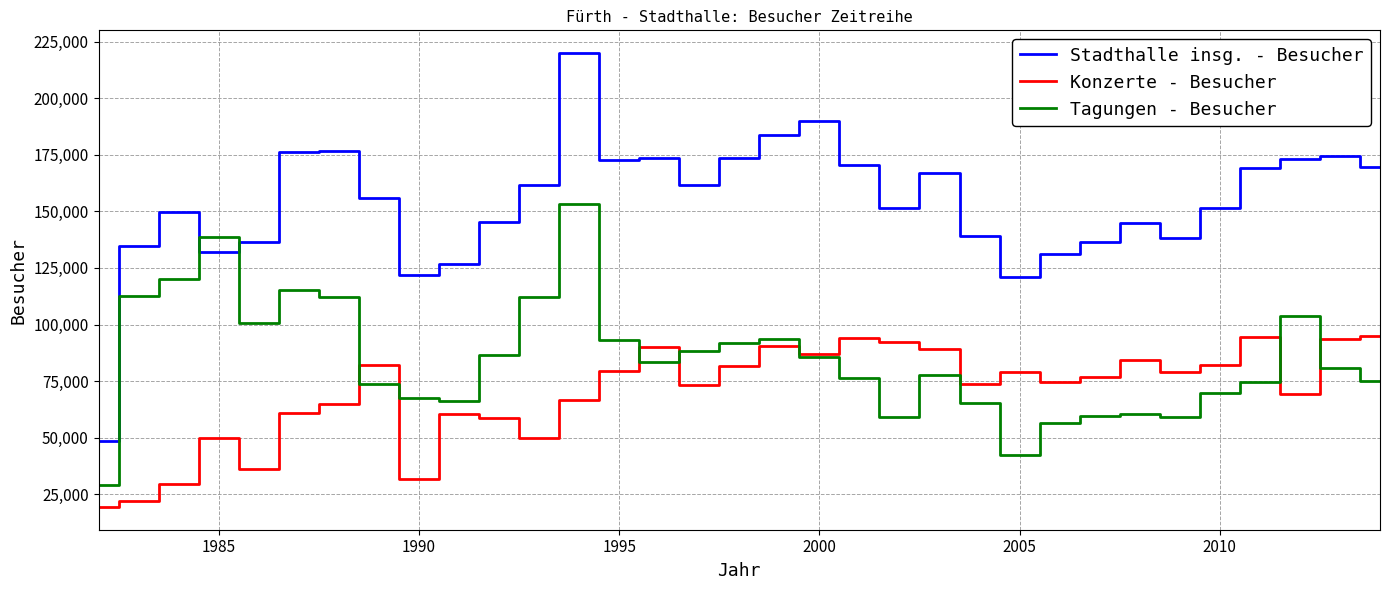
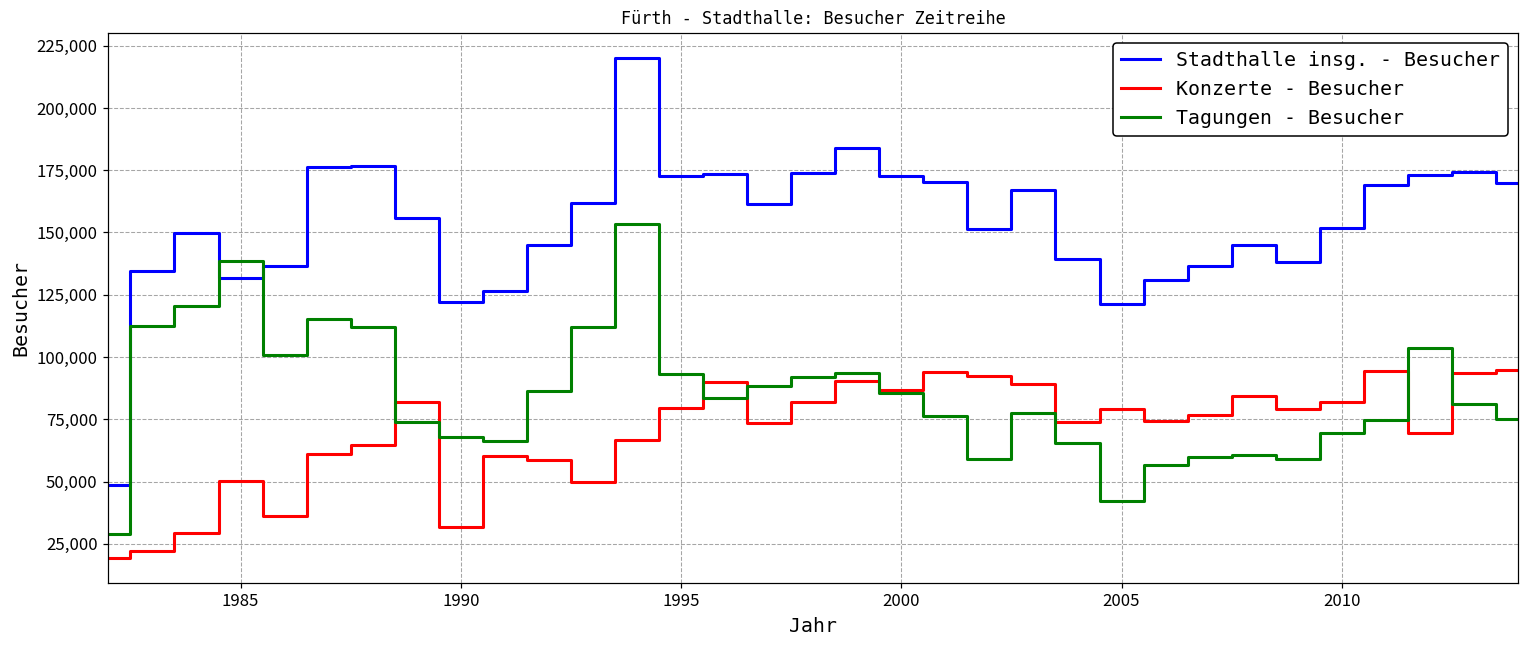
Stadthalle insg. - Besucher, 2000: 190,000 -> 173,000
